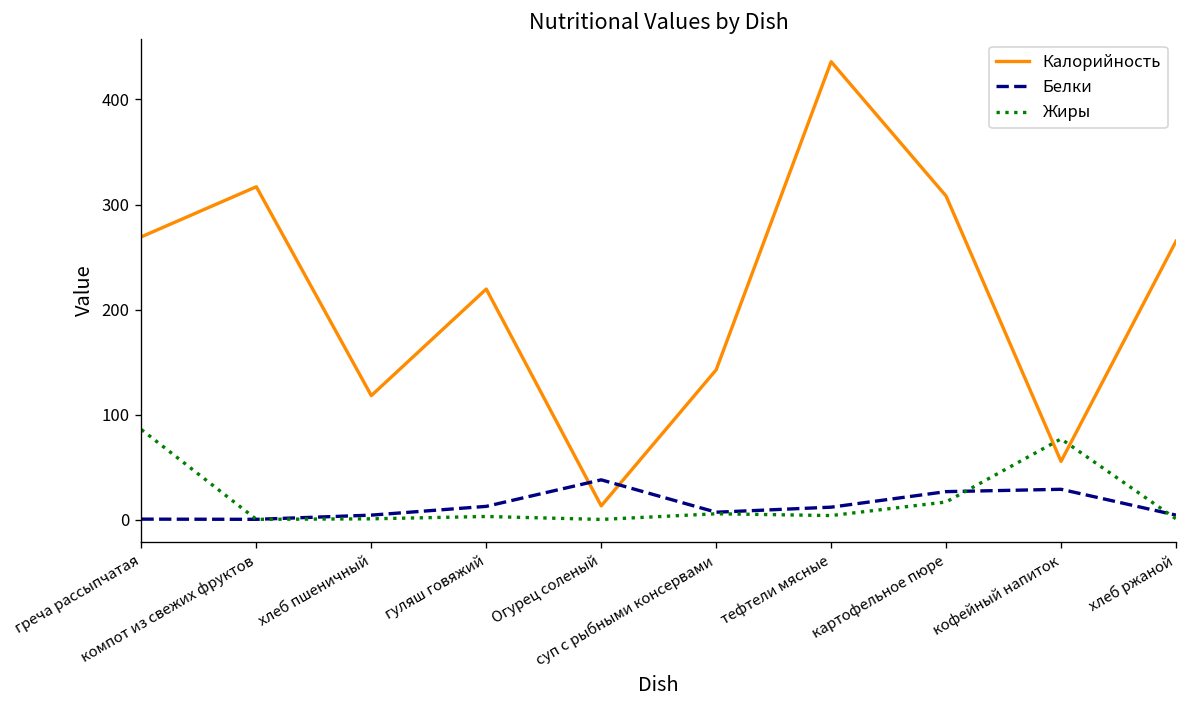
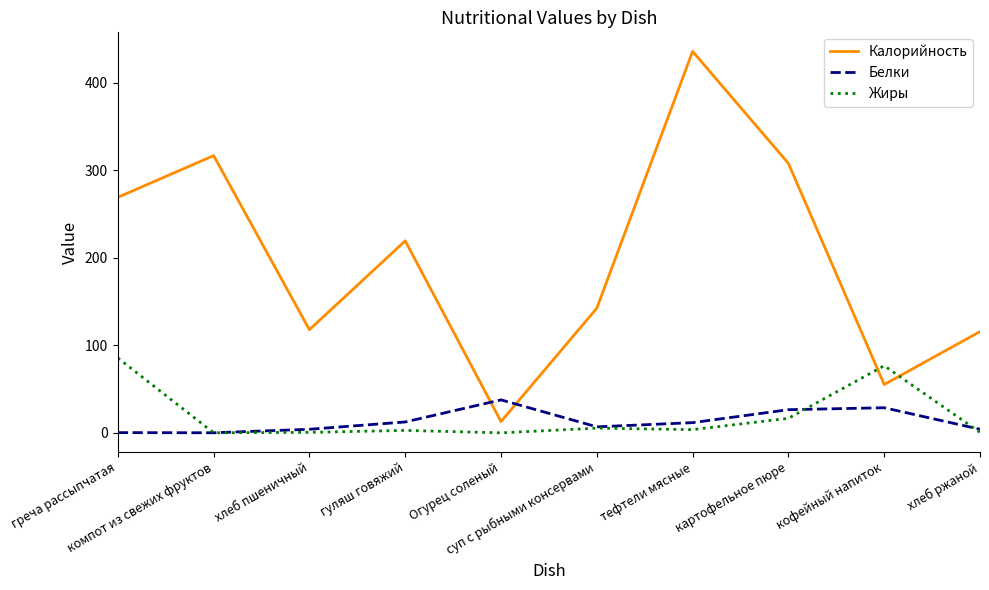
Калорийность, хлеб ржаной: 270 -> 120
